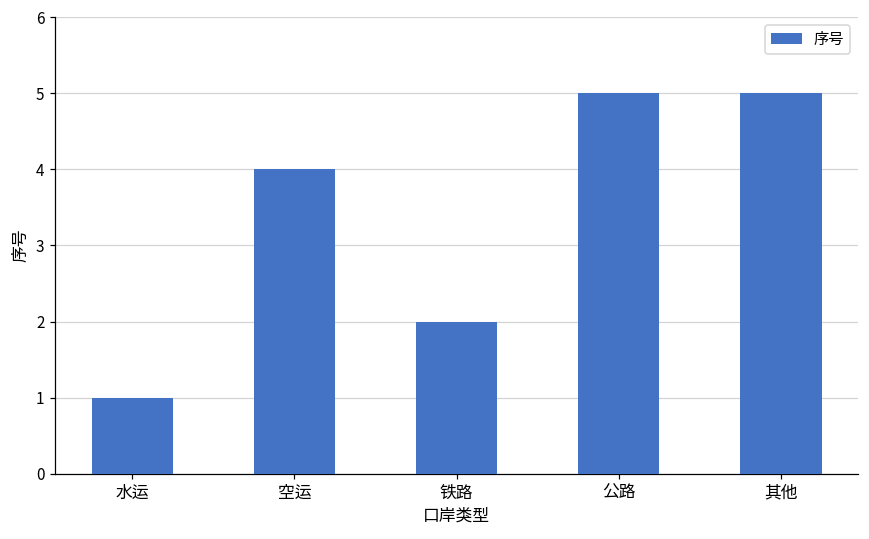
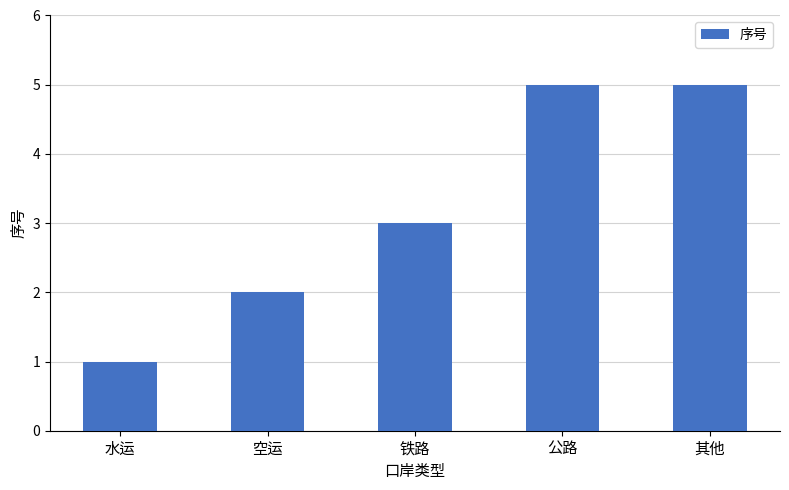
空运: 4 -> 2
铁路: 2 -> 3
